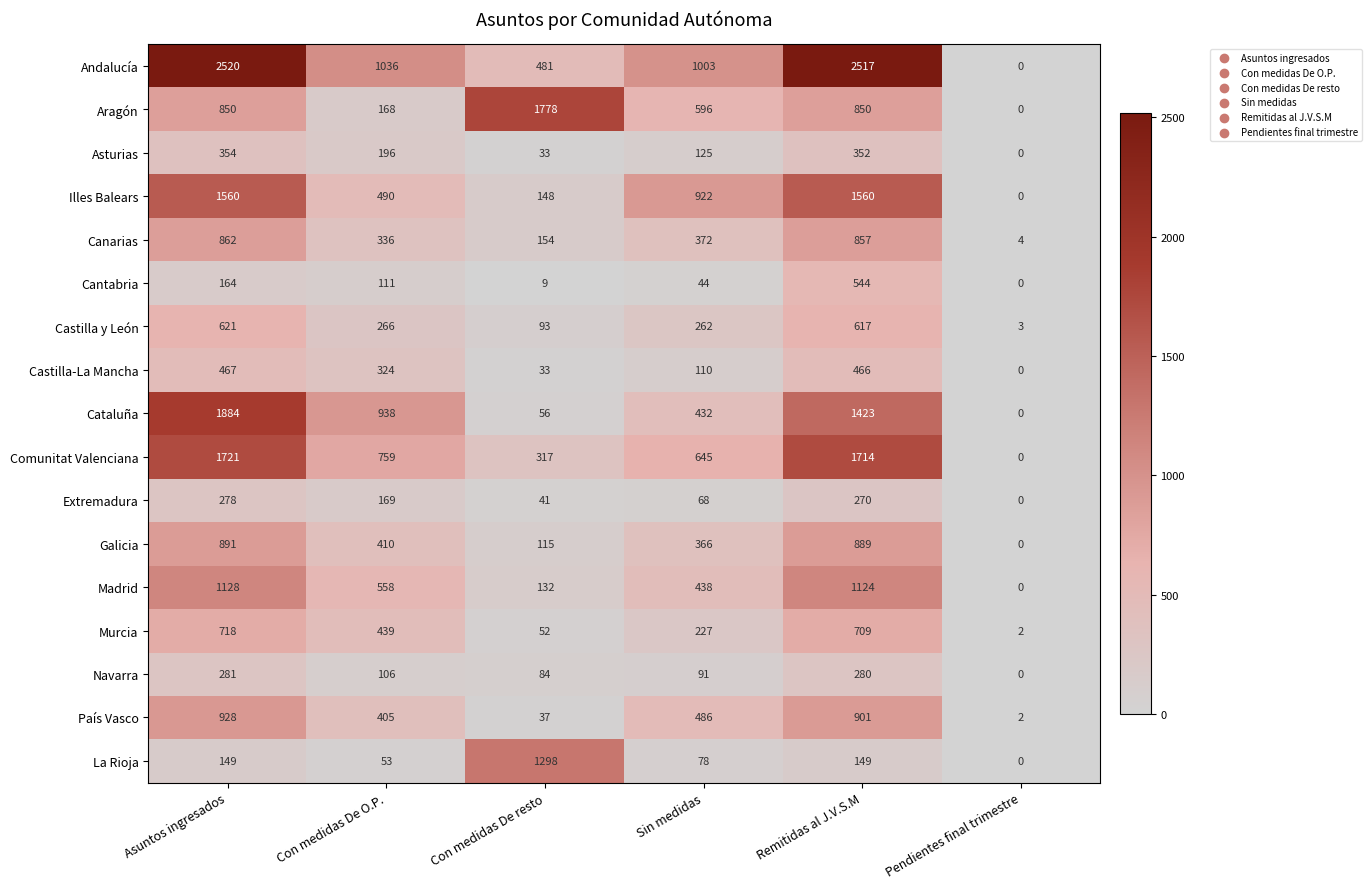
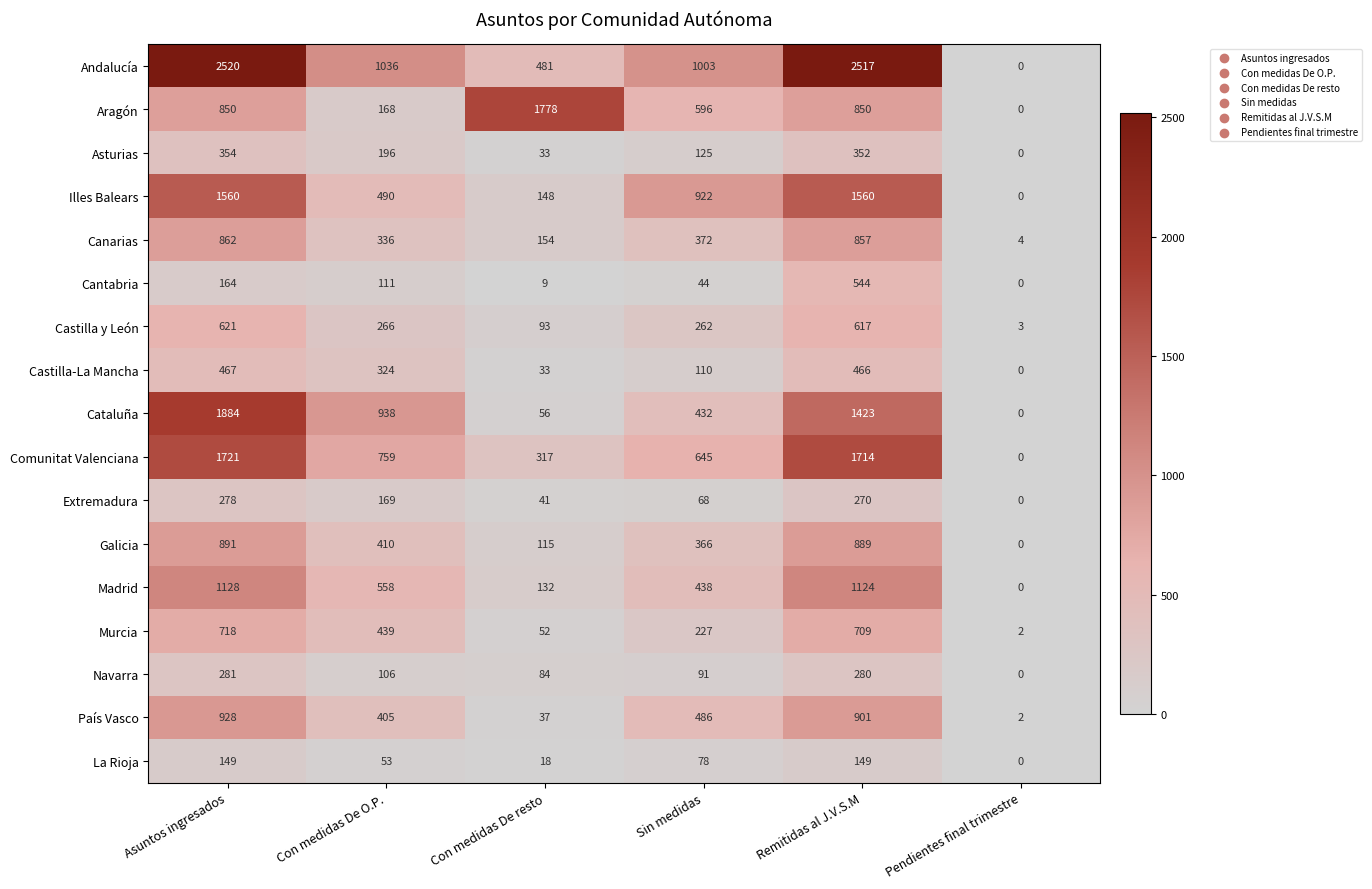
La Rioja, Con medidas De resto: 1298 -> 18
